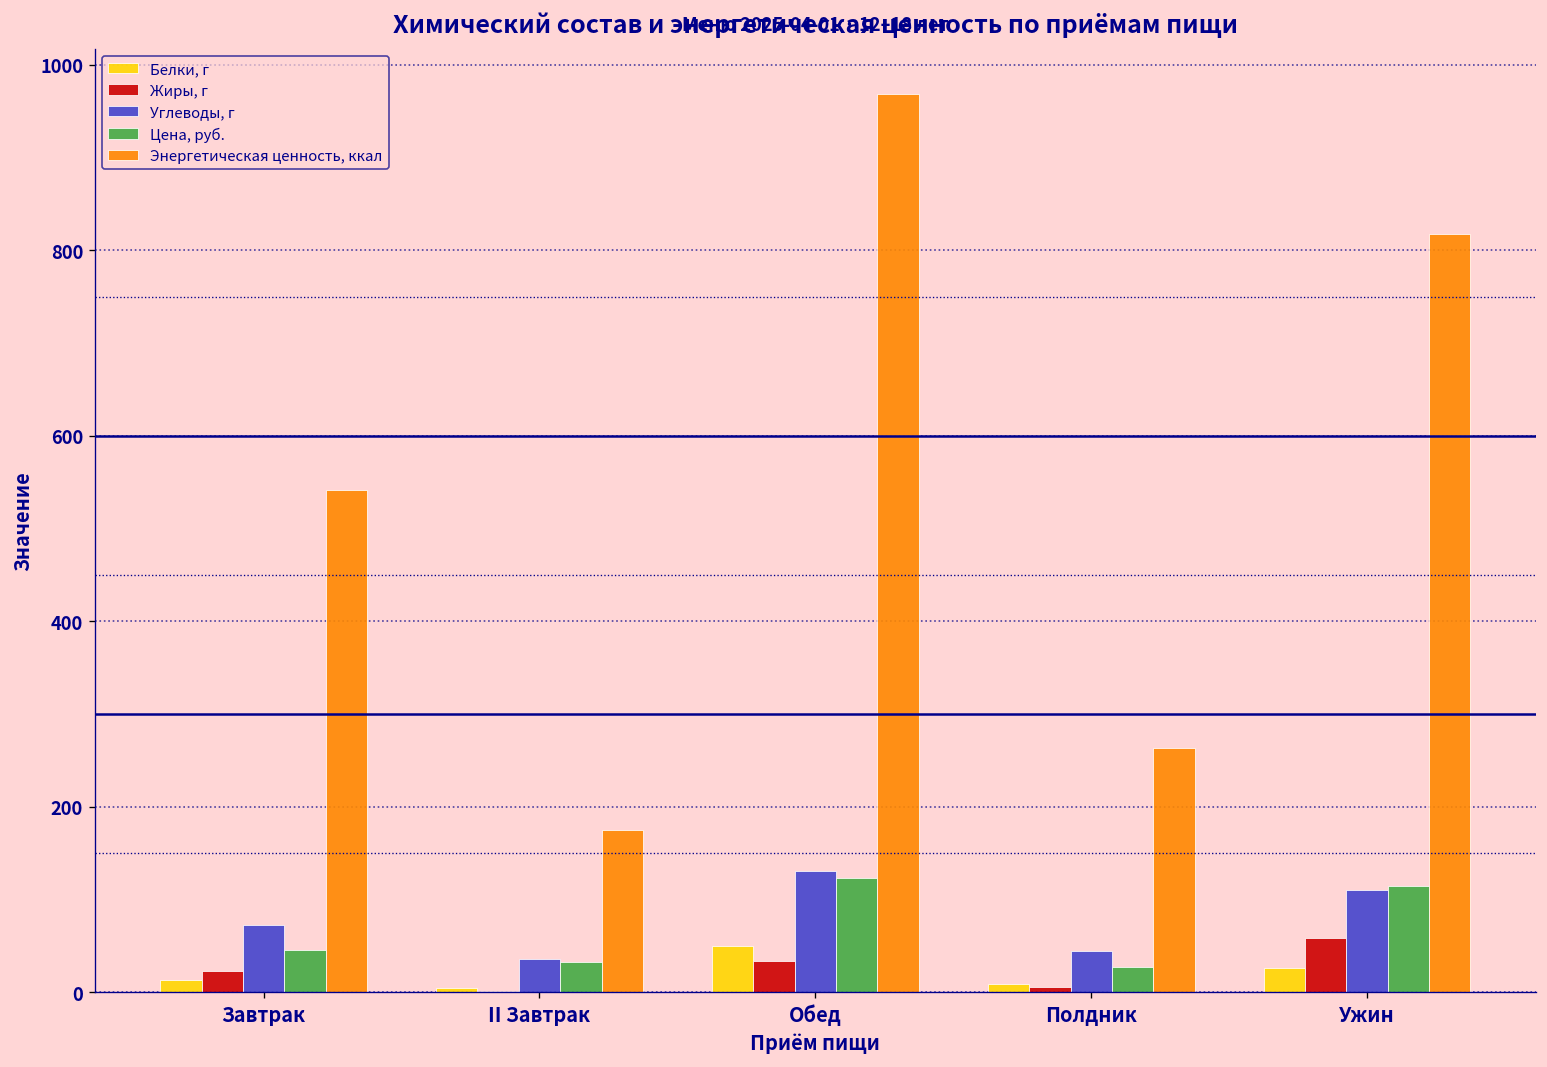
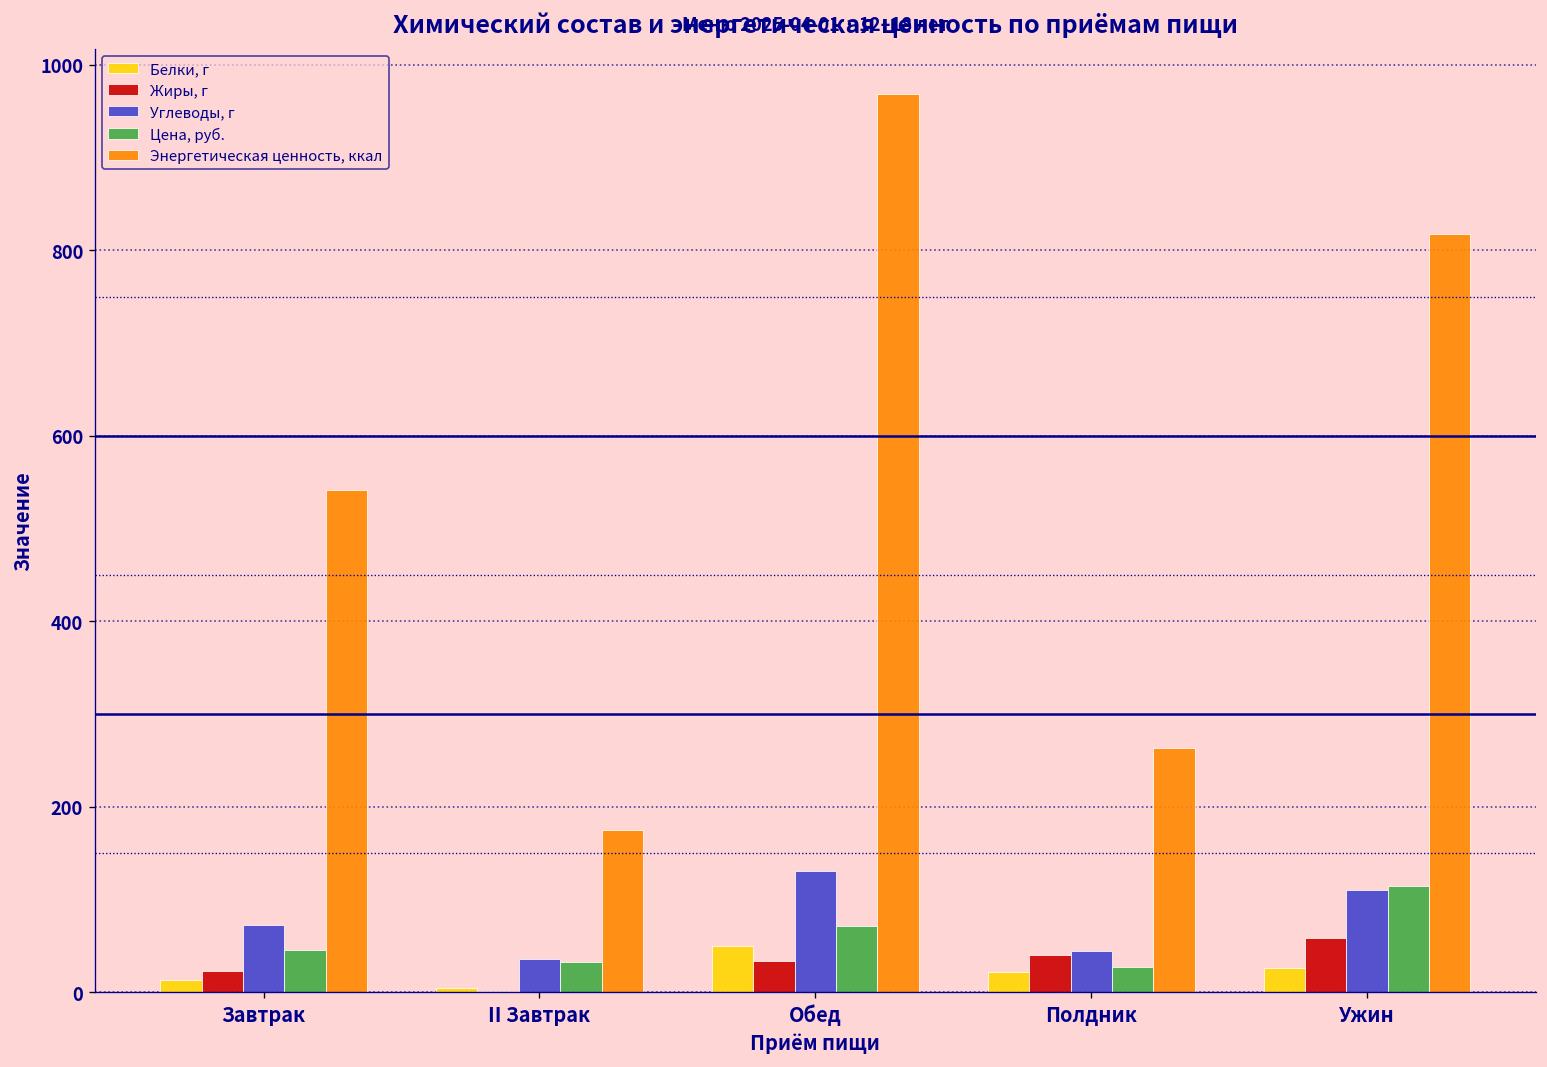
Цена, руб., Обед: 120 -> 70
Белки, г, Полдник: 10 -> 20
Жиры, г, Полдник: 10 -> 40
